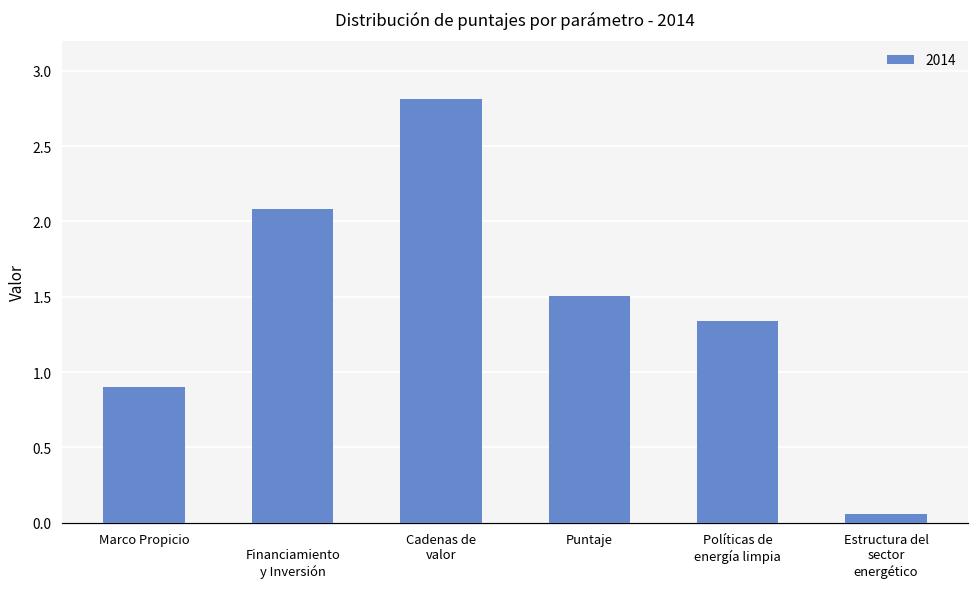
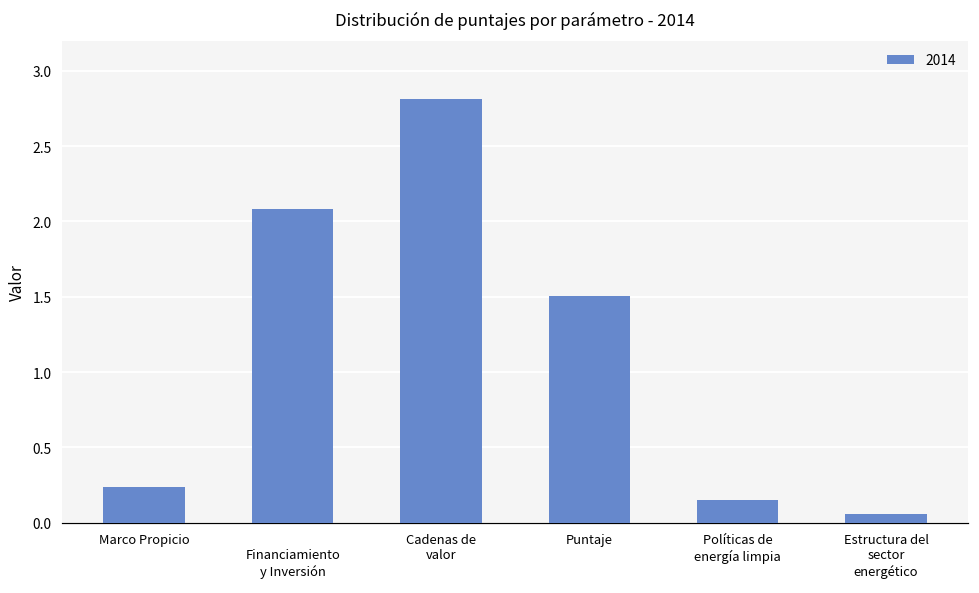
Marco Propicio: 0.90 -> 0.24
Políticas de energía limpia: 1.34 -> 0.15
